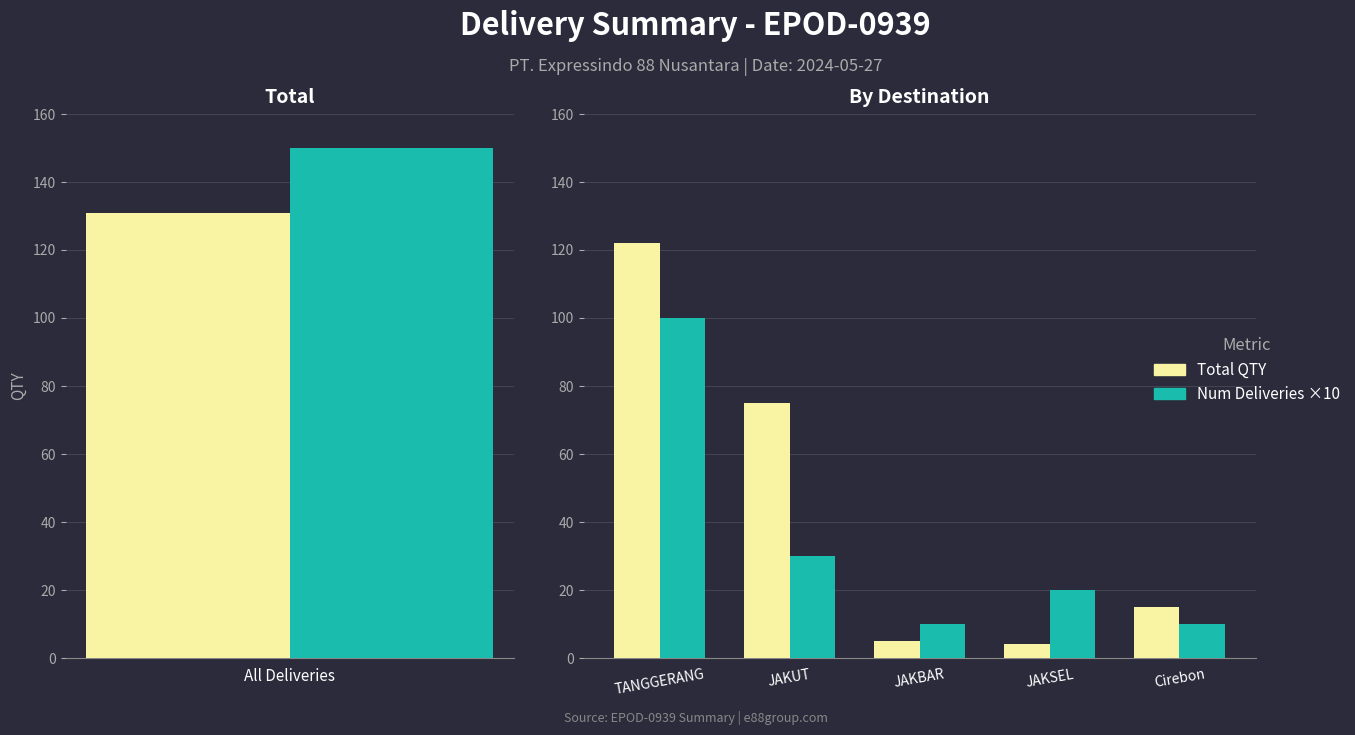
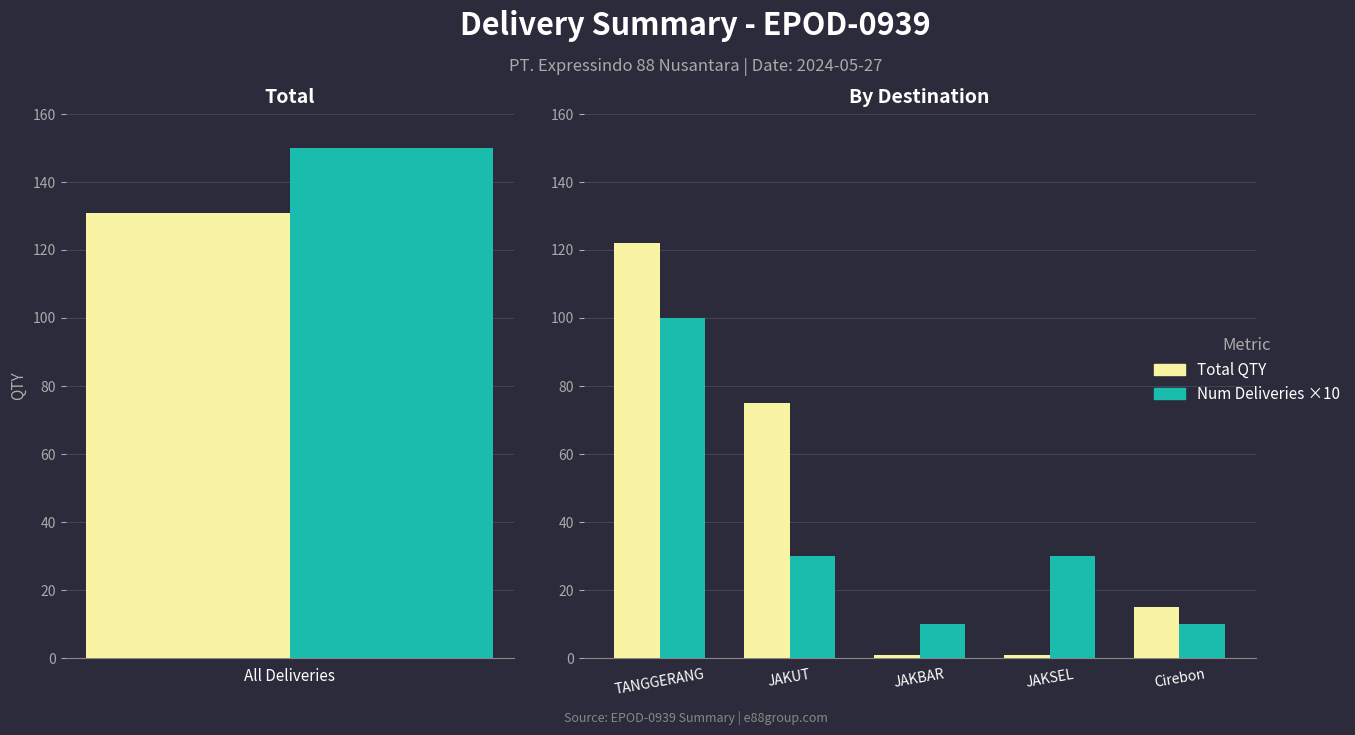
By Destination, Total QTY, JAKBAR: 5 -> 1
By Destination, Total QTY, JAKSEL: 4 -> 1
By Destination, Num Deliveries ×10, JAKSEL: 20 -> 30
